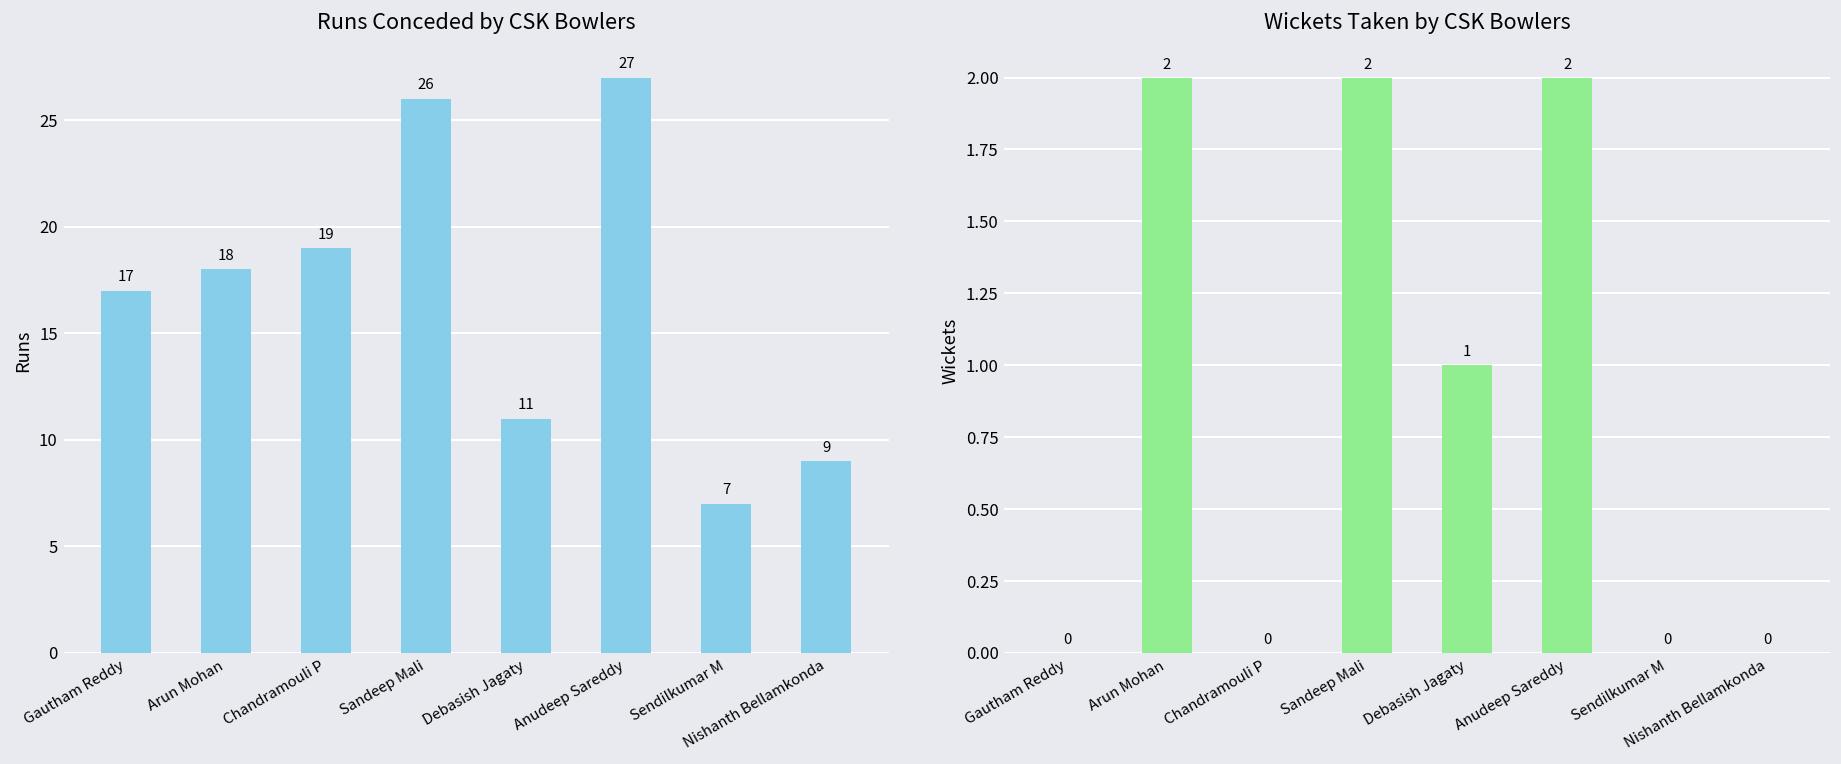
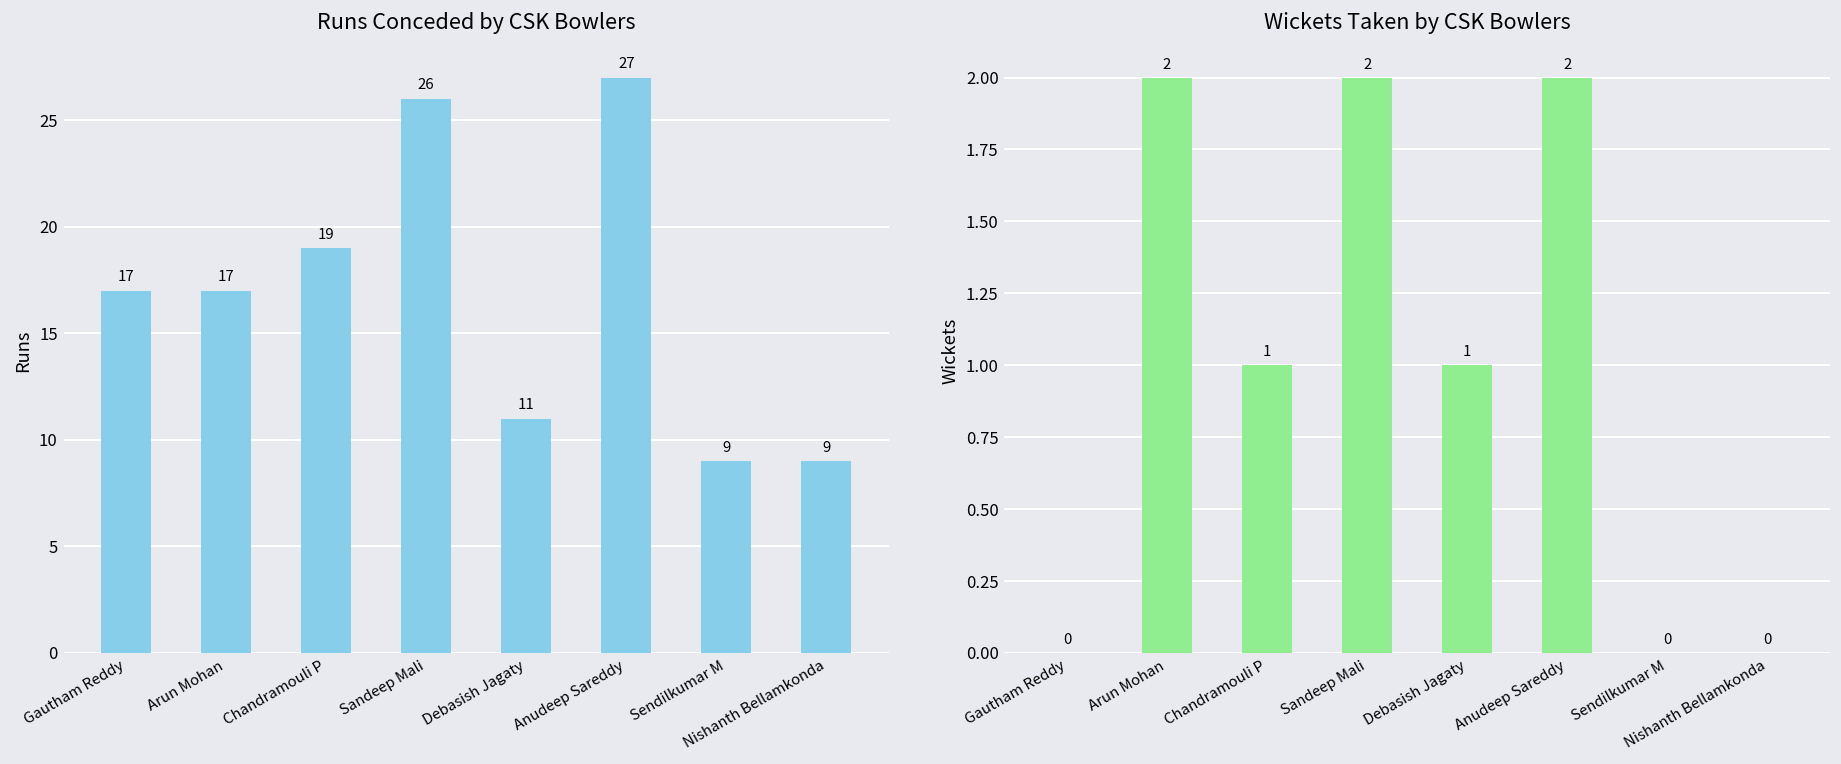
Runs Conceded by CSK Bowlers, Arun Mohan: 18 -> 17
Runs Conceded by CSK Bowlers, Sendilkumar M: 7 -> 9
Wickets Taken by CSK Bowlers, Chandramouli P: 0 -> 1
